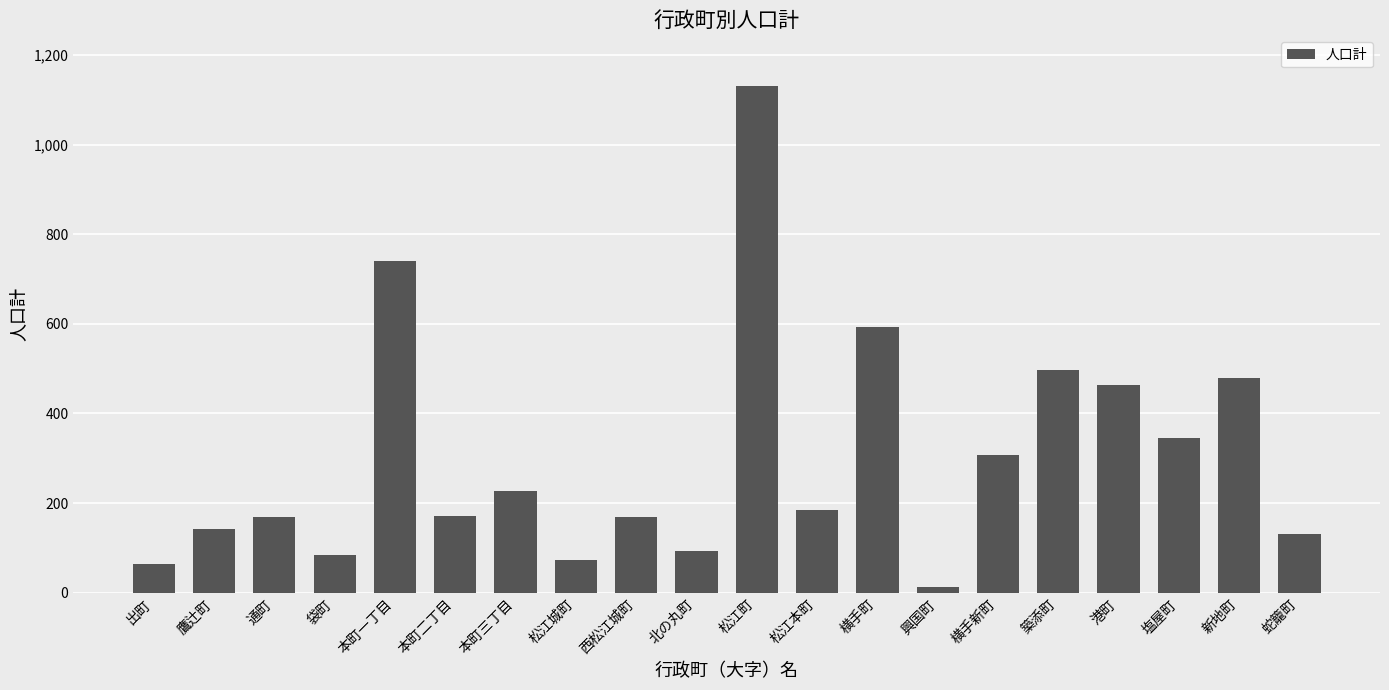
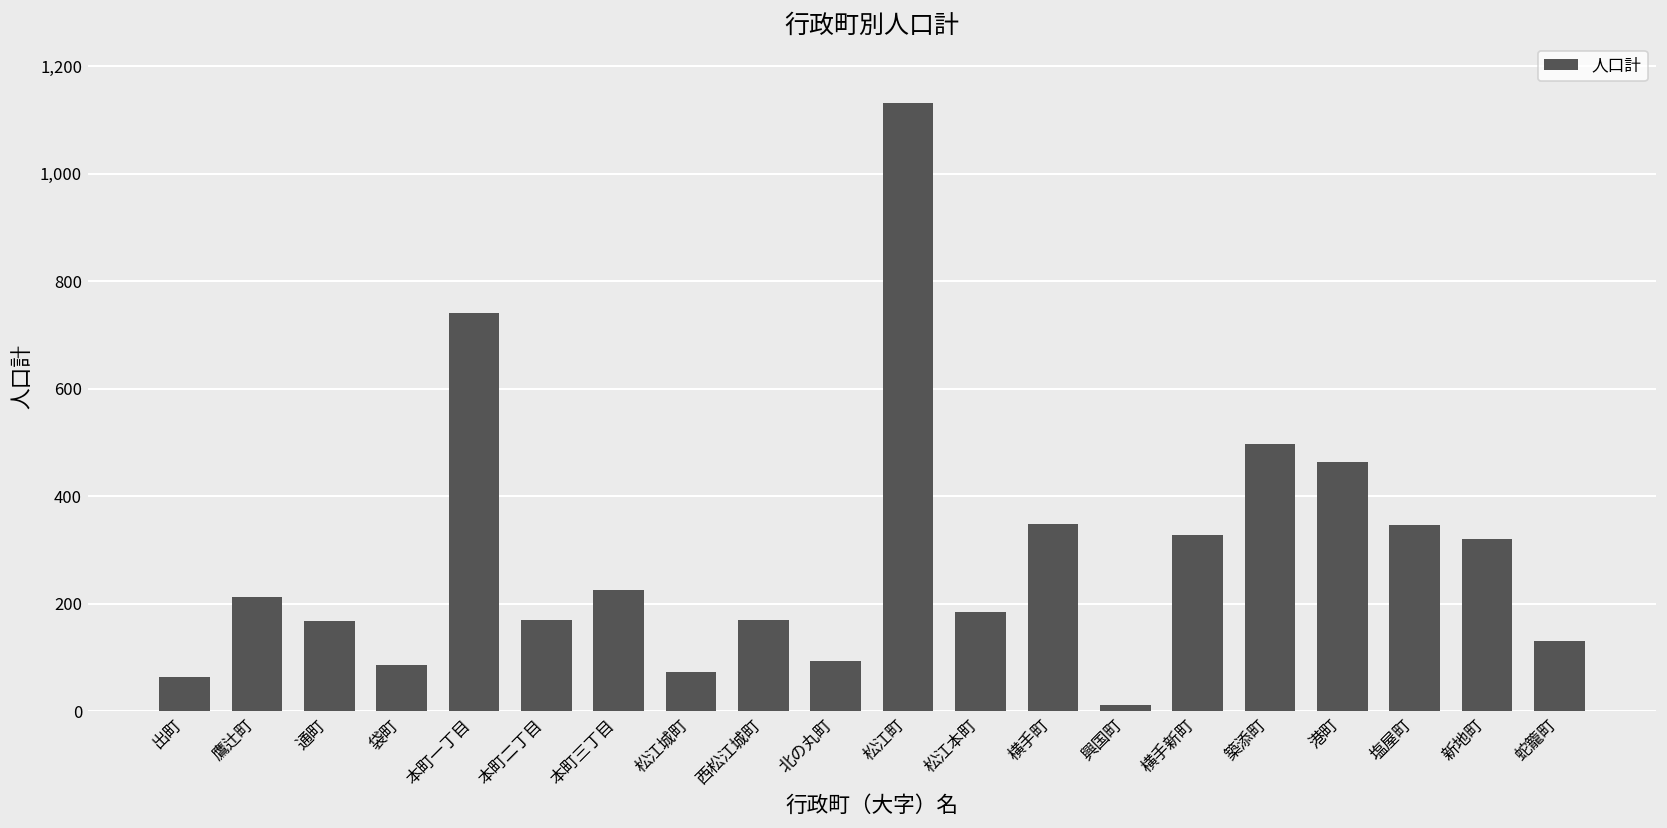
鷹辻町: 140 -> 210
横手町: 590 -> 350
横手新町: 310 -> 330
新地町: 480 -> 320
